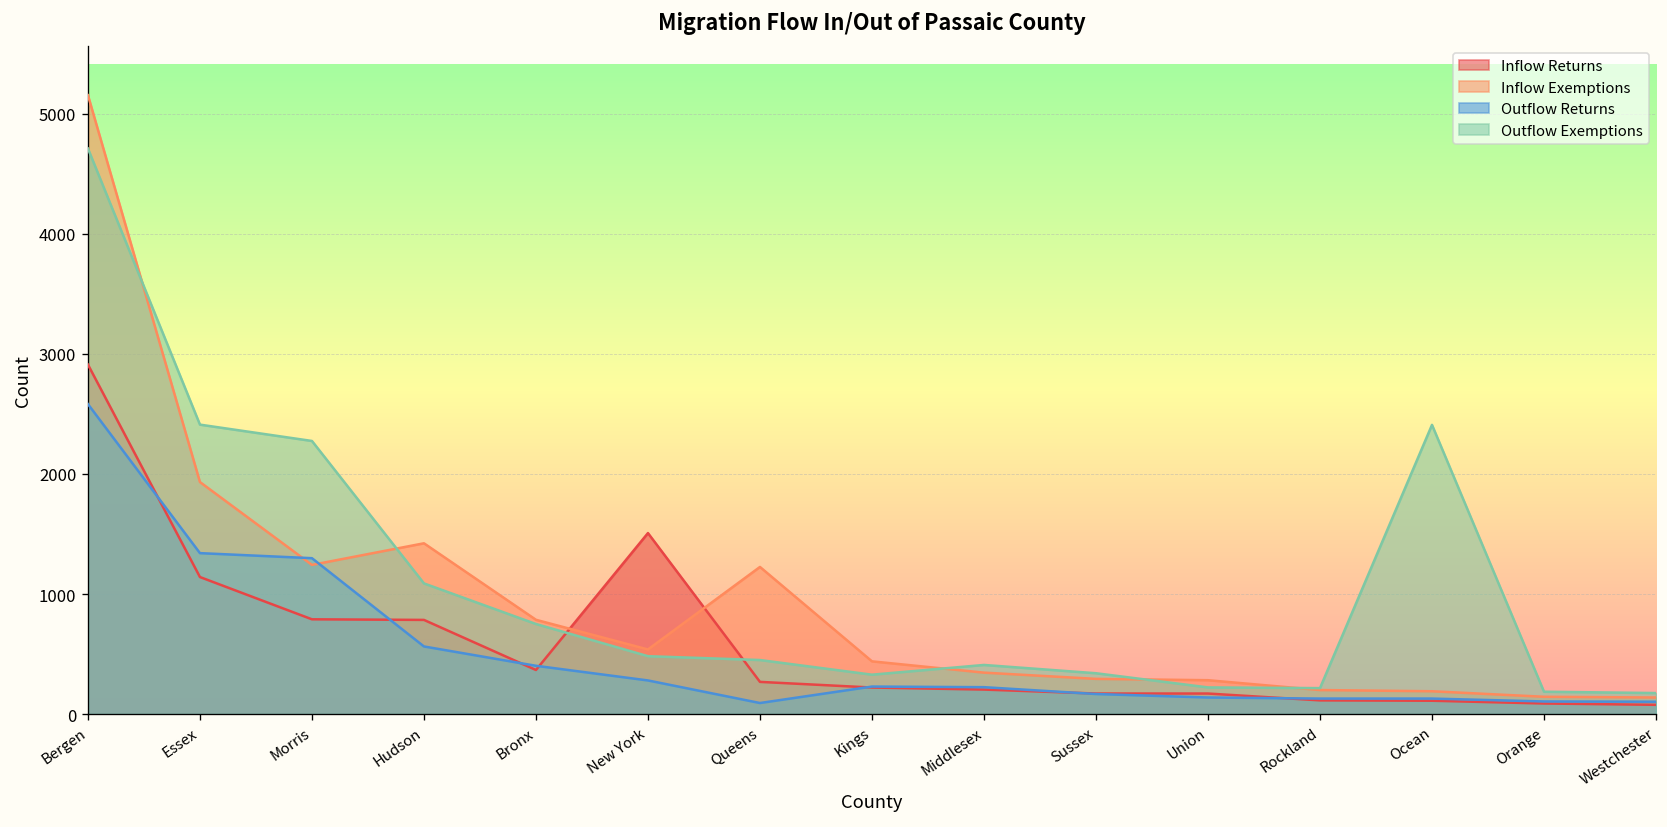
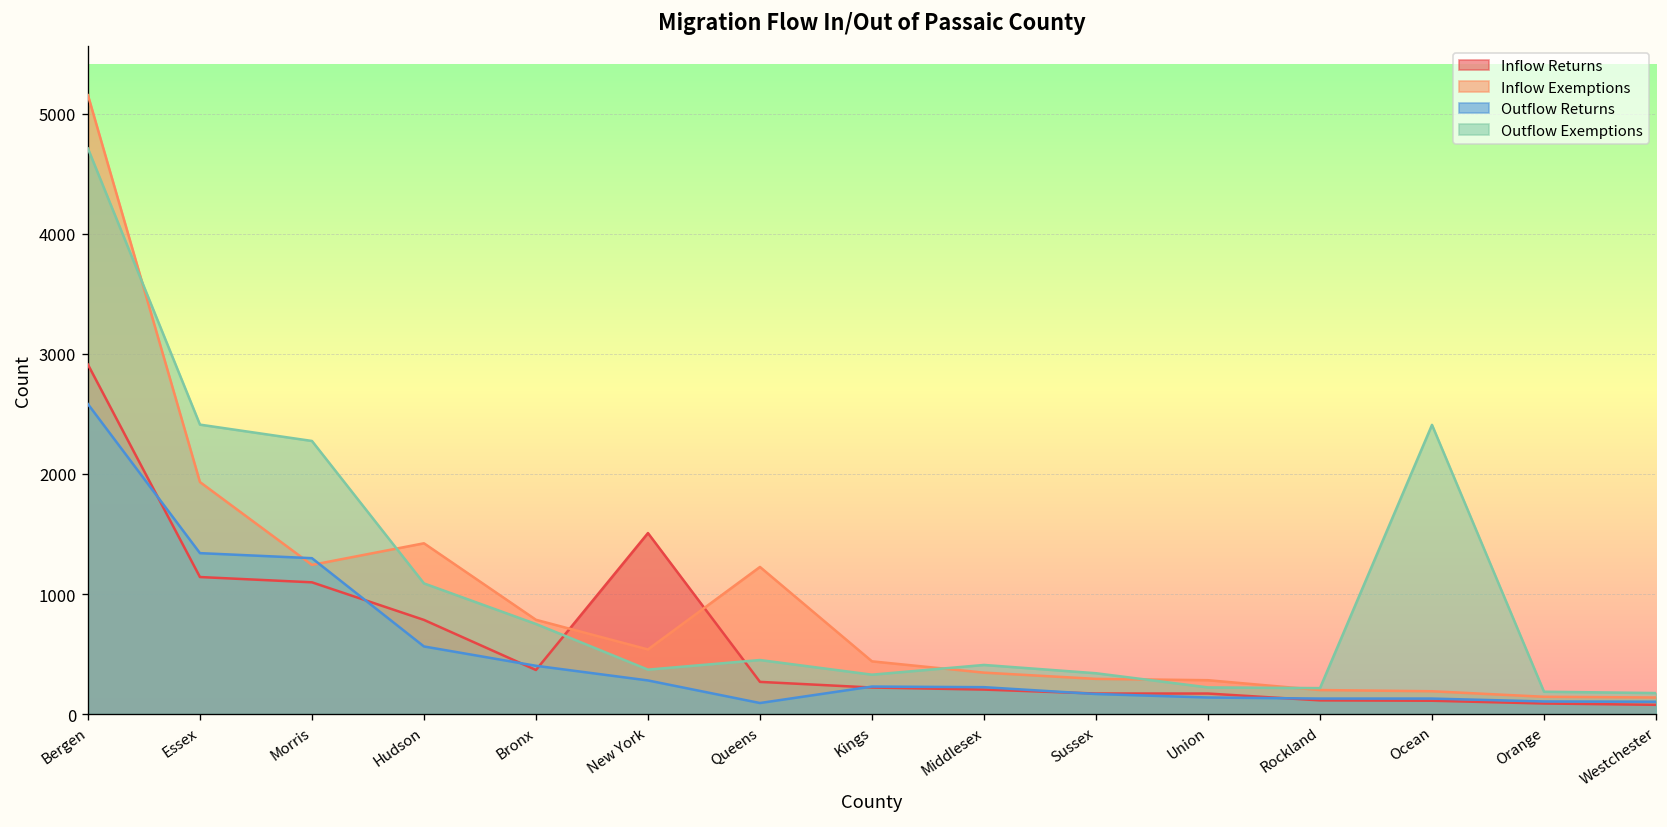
Inflow Returns, Morris: 790 -> 1100
Outflow Exemptions, New York: 480 -> 370
